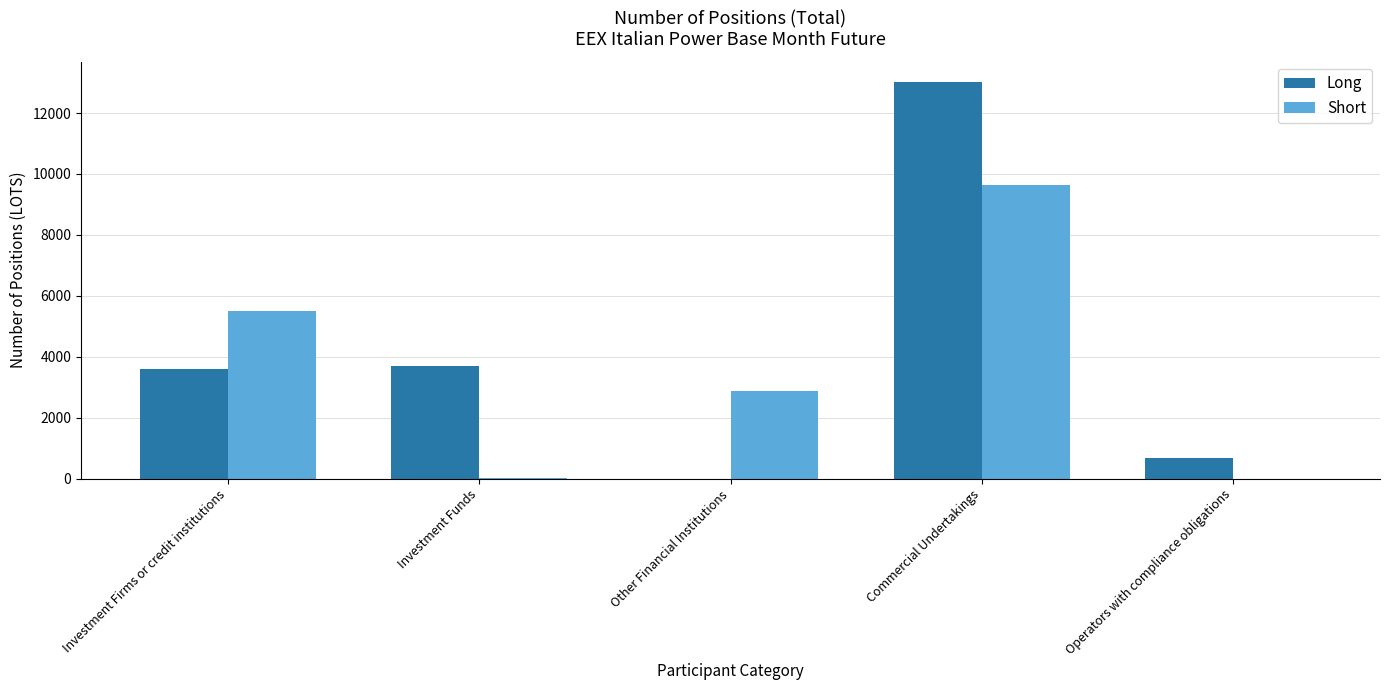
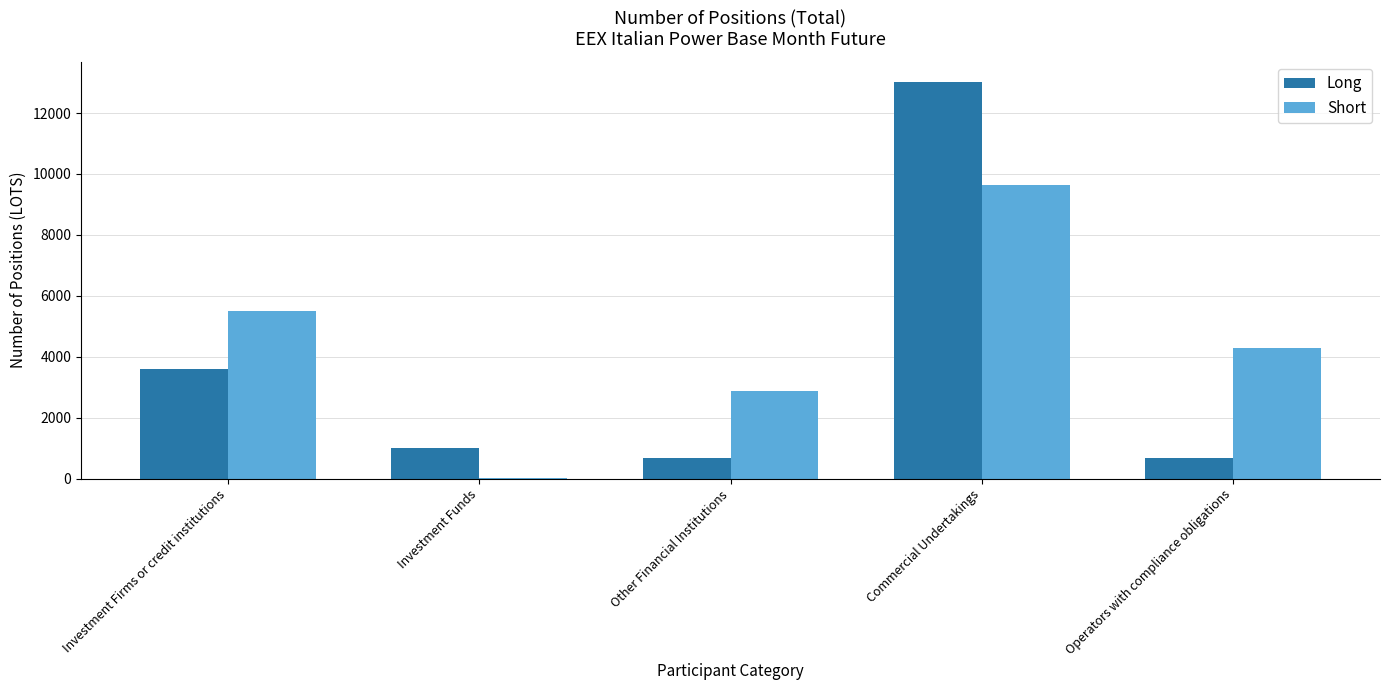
Long, Investment Funds: 3700 -> 1000
Long, Other Financial Institutions: 0 -> 700
Short, Operators with compliance obligations: 0 -> 4300
